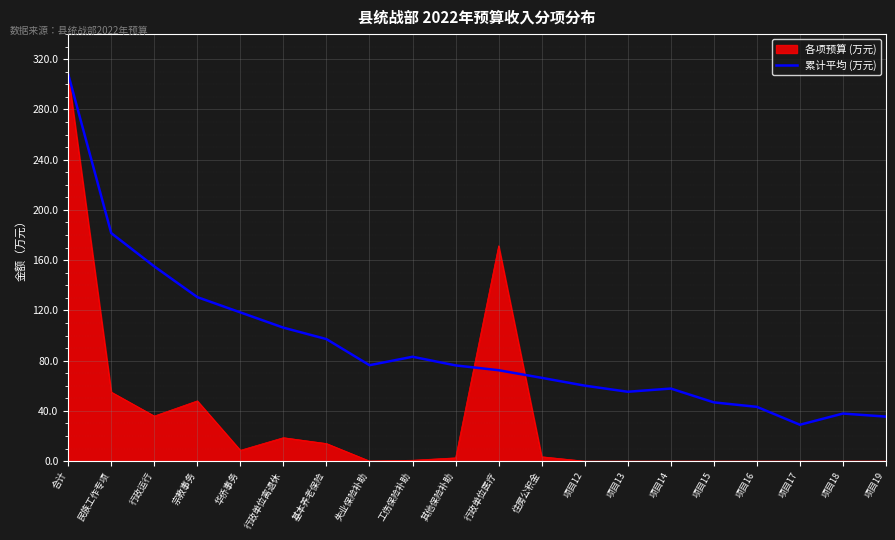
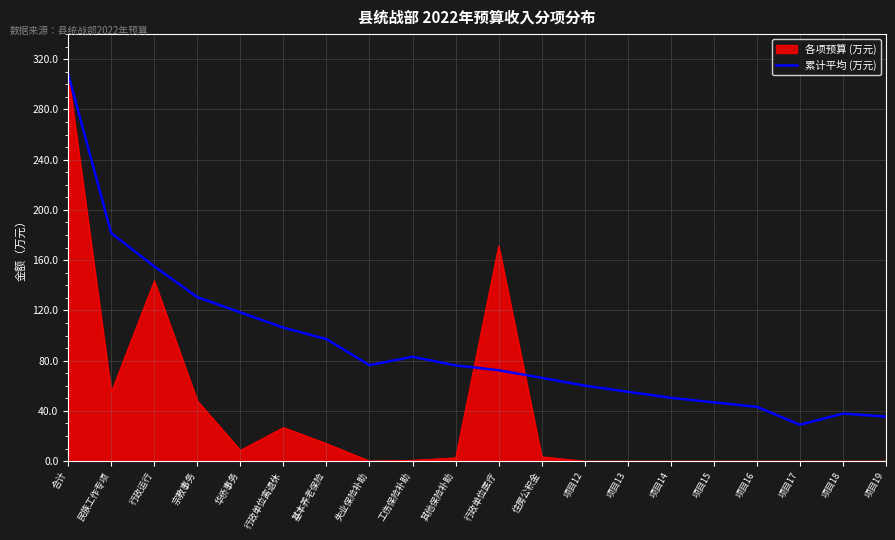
各项预算 (万元), 行政运行: 36 -> 144
各项预算 (万元), 行政单位离退休: 19 -> 27
累计平均 (万元), 项目14: 58 -> 50
